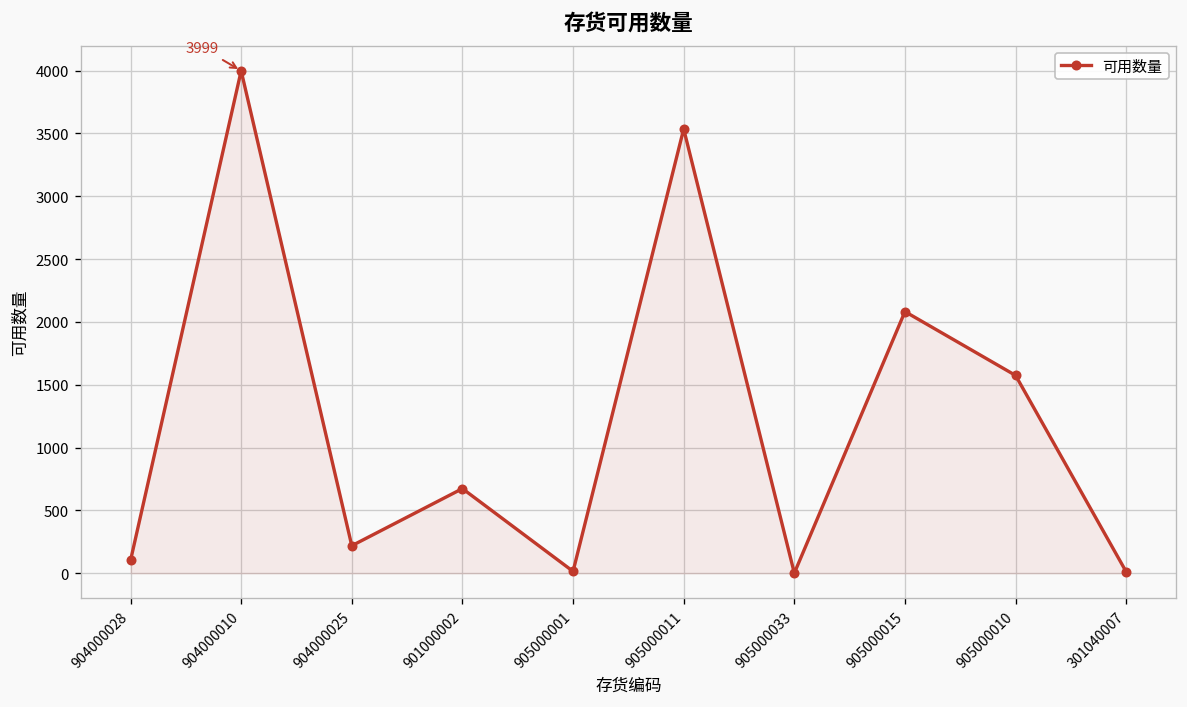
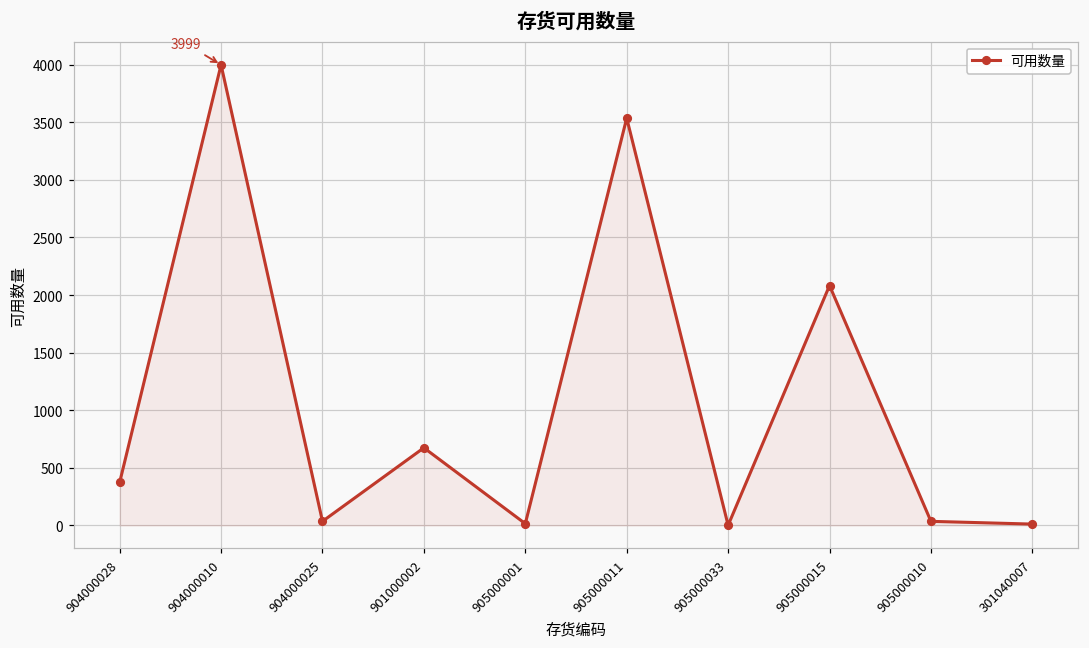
904000028: 100 -> 370
904000025: 220 -> 40
905000010: 1570 -> 40
